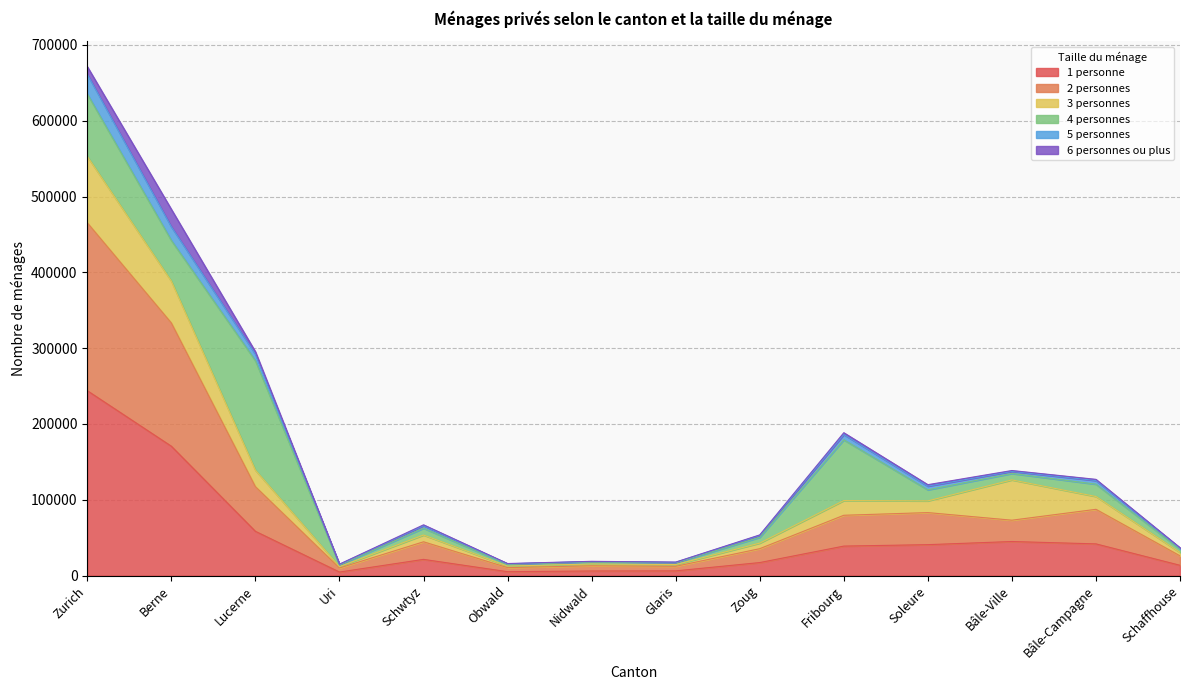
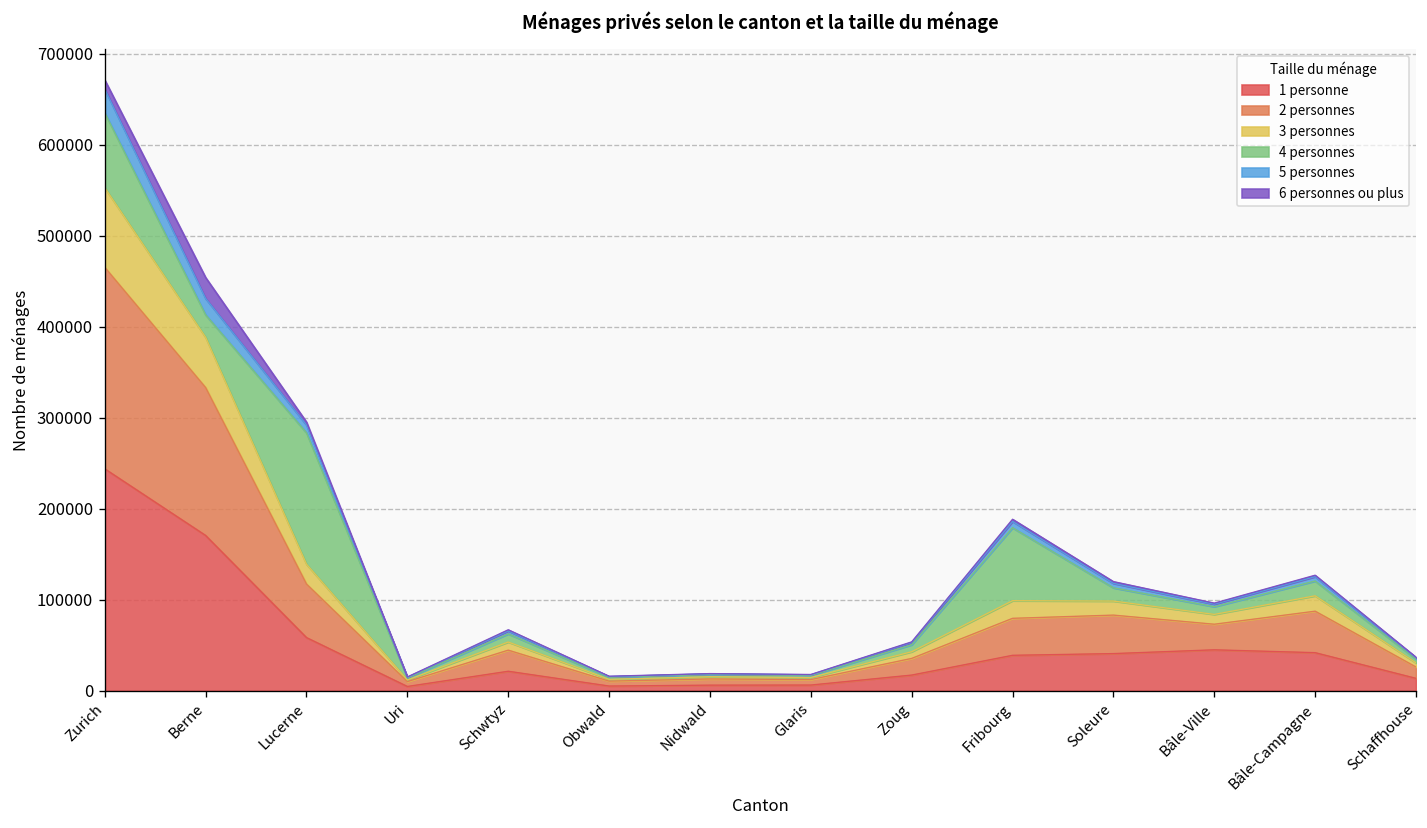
4 personnes, Berne: 50000 -> 20000
3 personnes, Bâle-Ville: 50000 -> 10000
